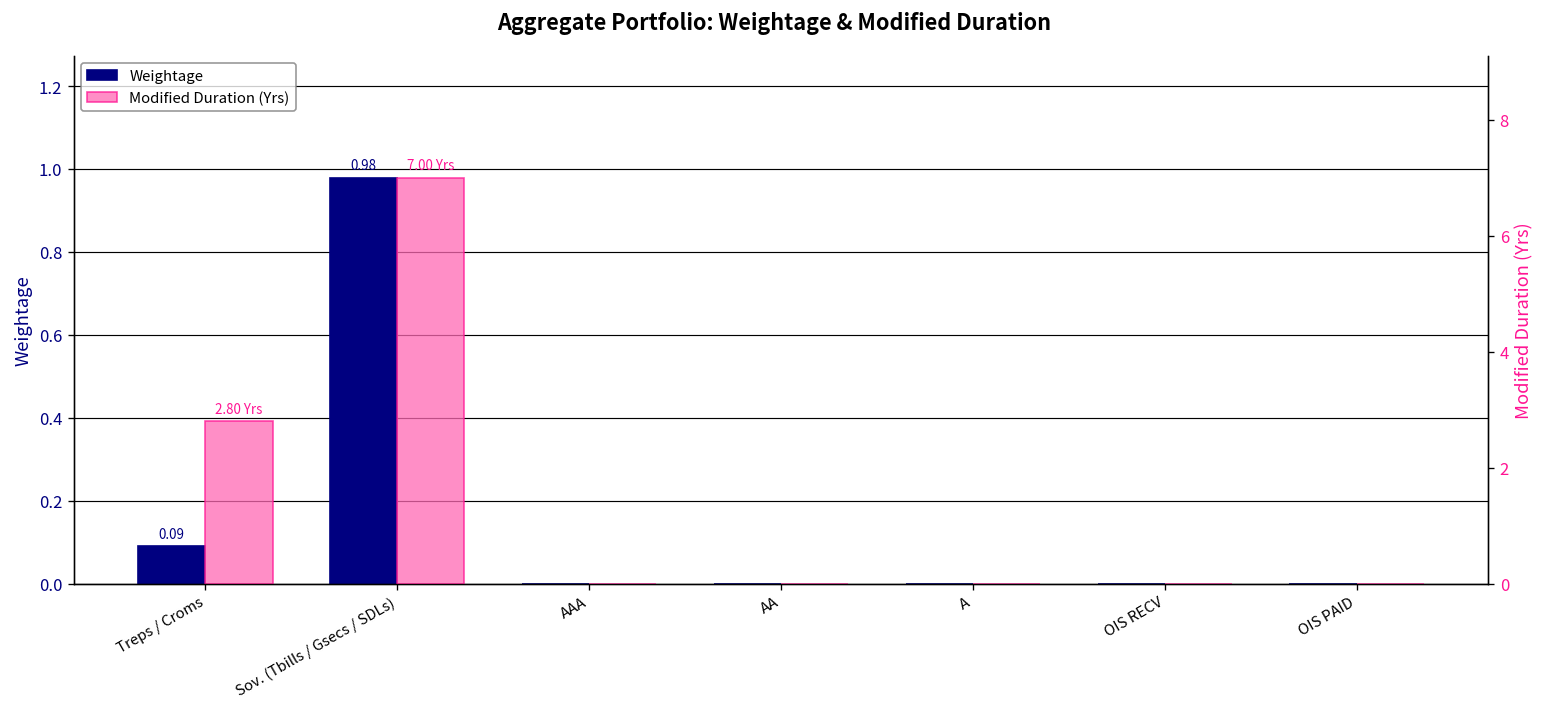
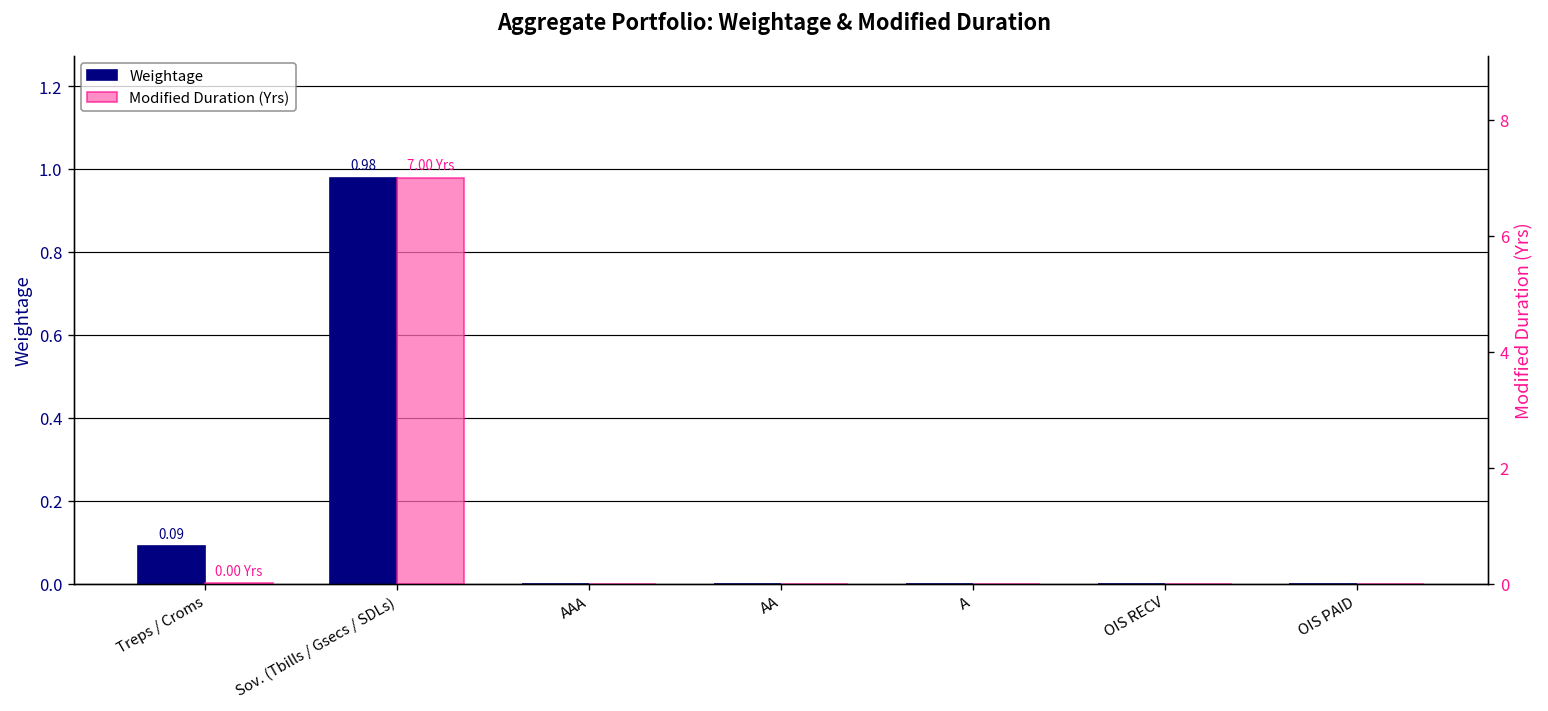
Modified Duration (Yrs), Treps / Croms: 2.80 -> 0.00
